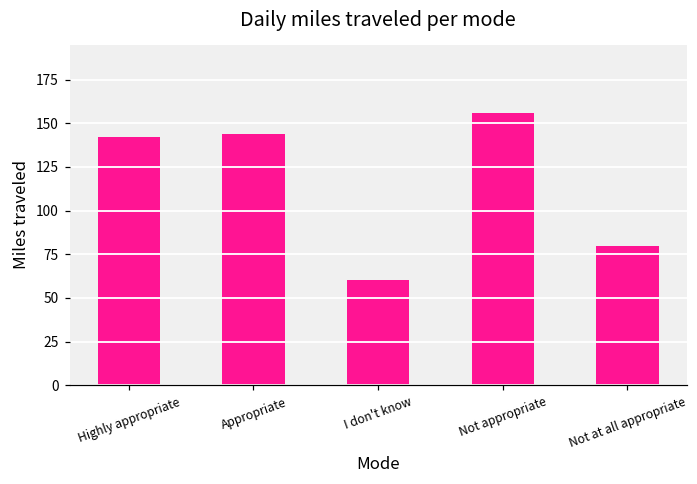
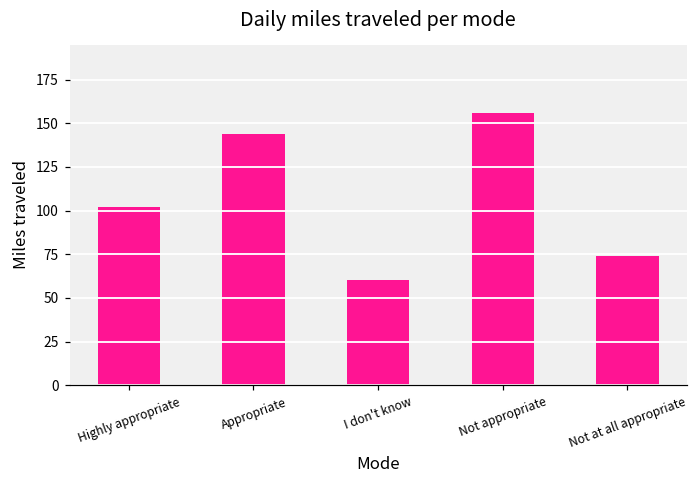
Highly appropriate: 142 -> 102
Not at all appropriate: 80 -> 74
